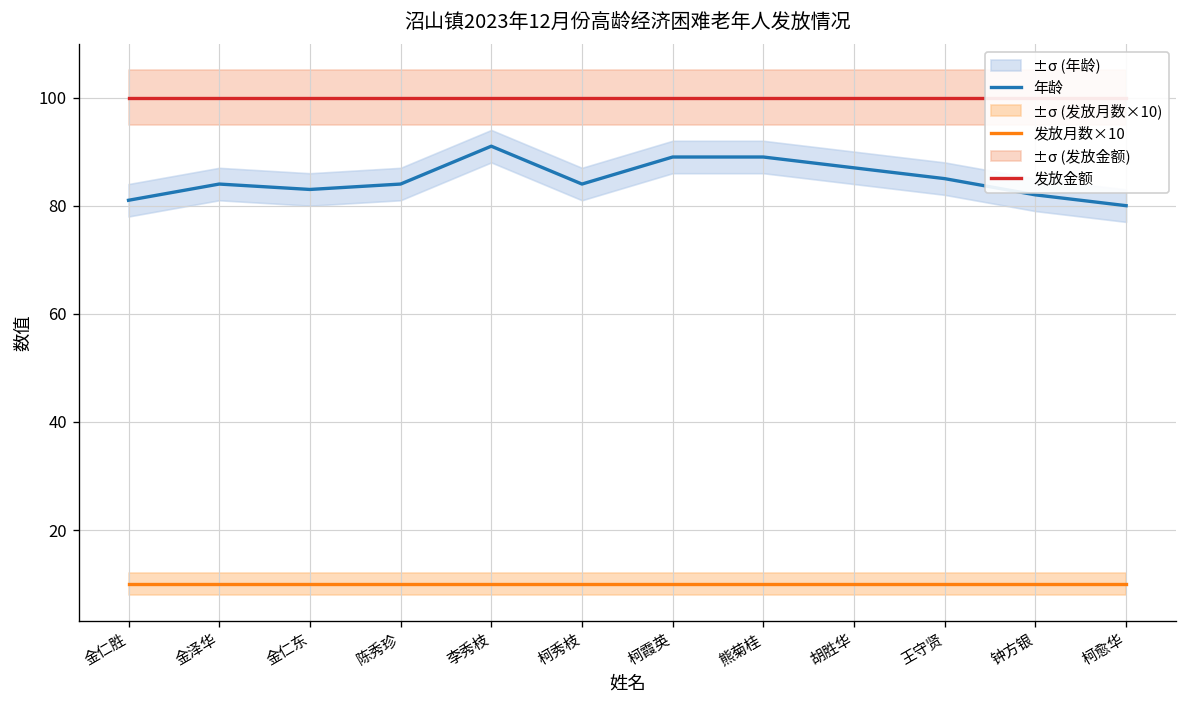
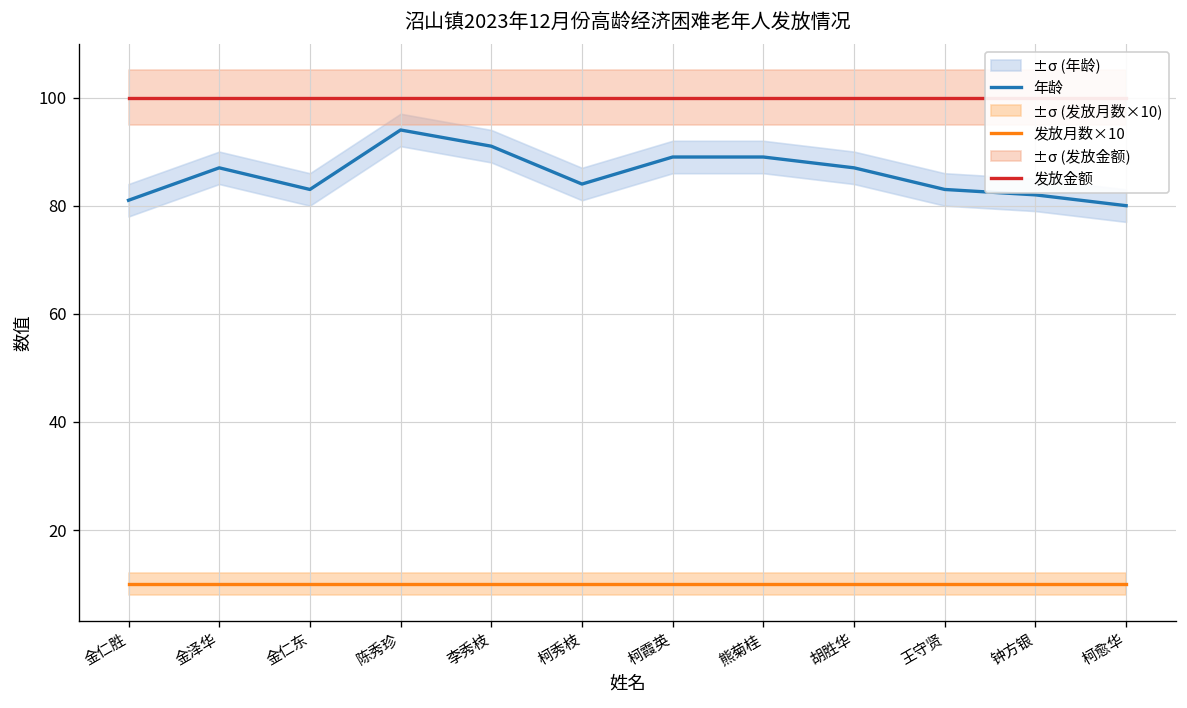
年龄, 金泽华: 84 -> 87
年龄, 陈秀珍: 84 -> 94
年龄, 王守贤: 85 -> 83
